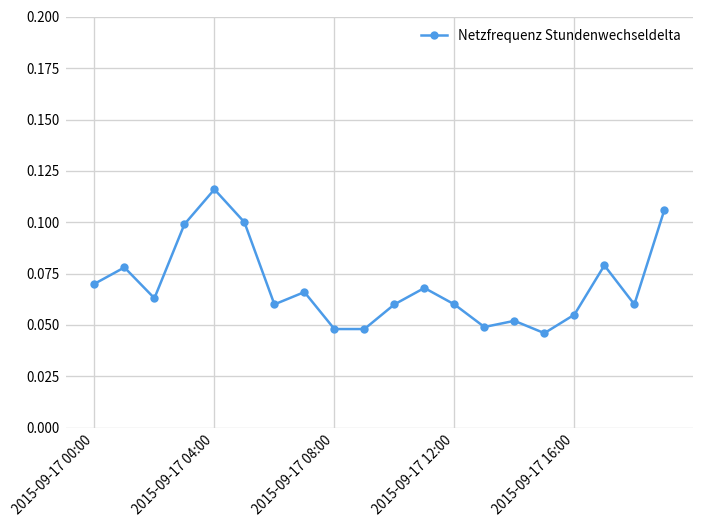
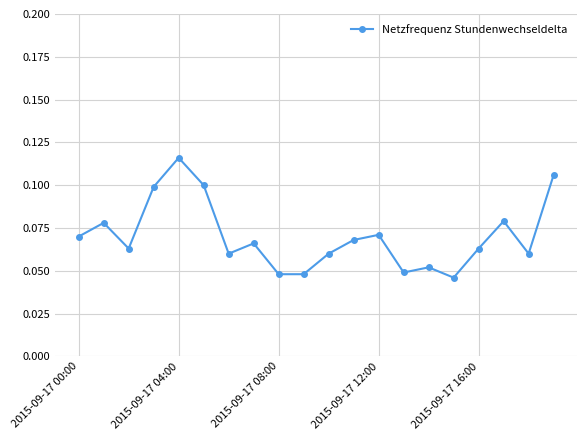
2015-09-17 12:00: 0.060 -> 0.071
2015-09-17 16:00: 0.055 -> 0.063
